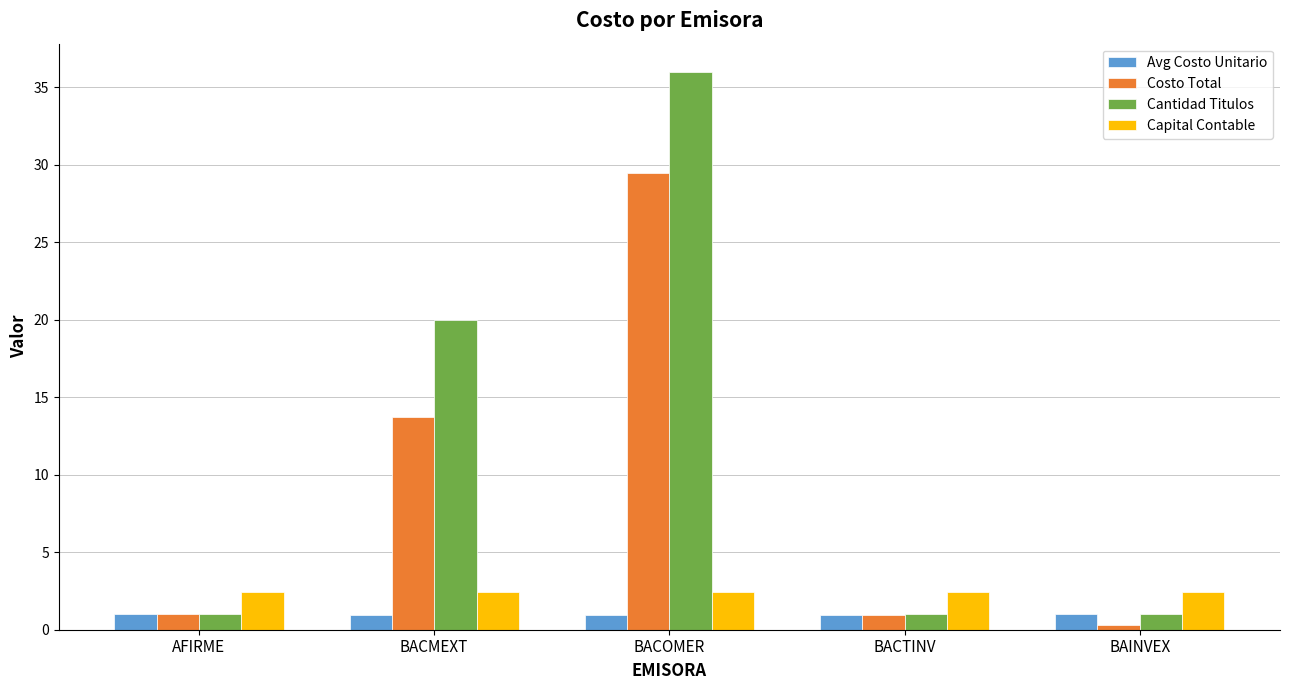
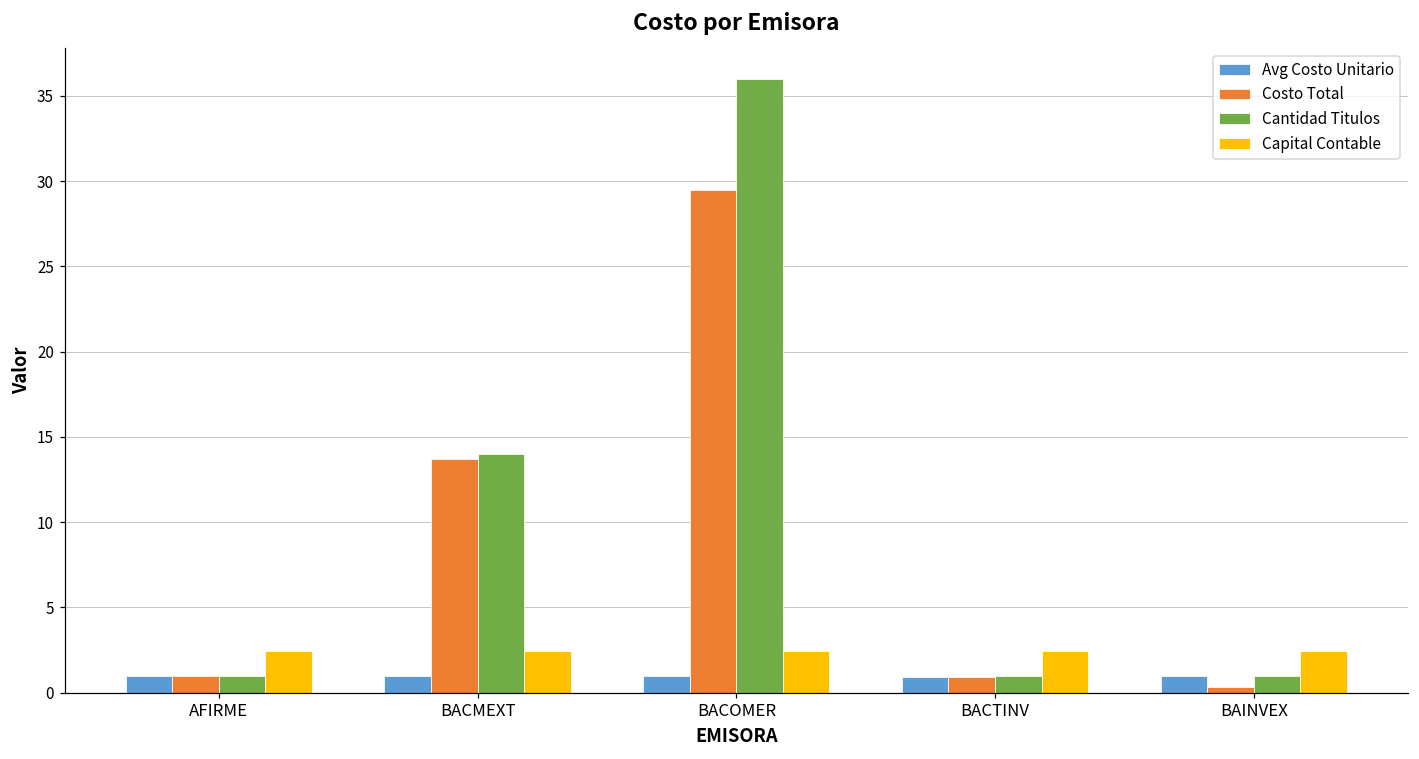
Cantidad Titulos, BACMEXT: 20 -> 14
